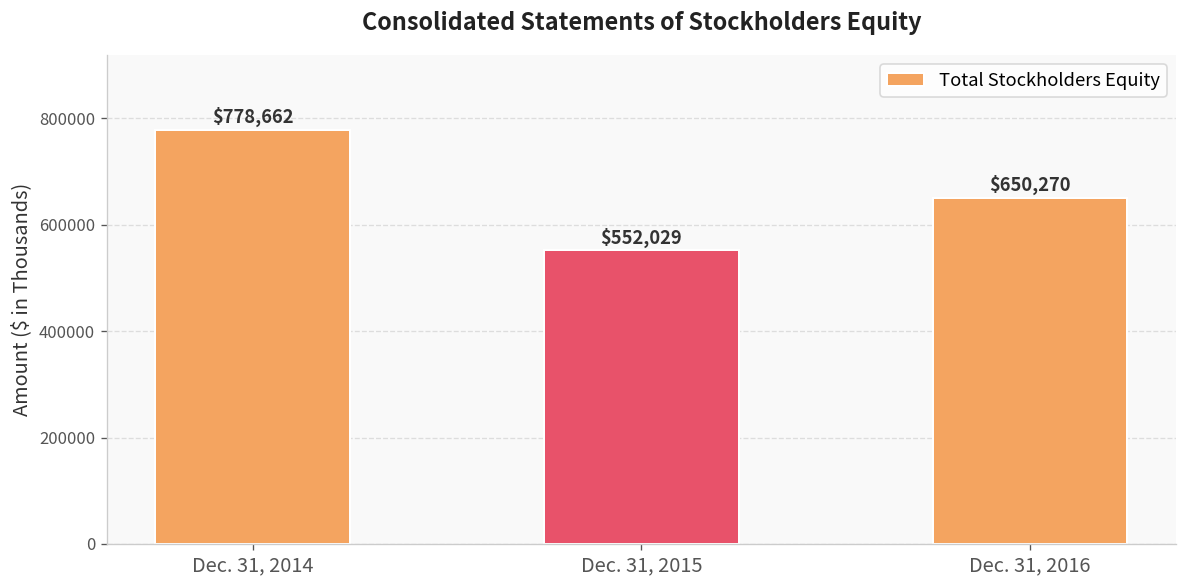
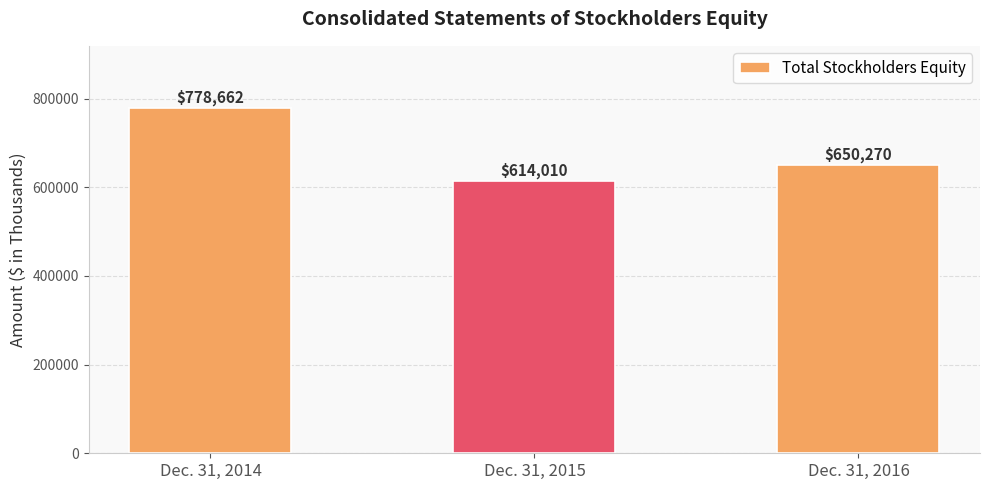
Dec. 31, 2015: $552,029 -> $614,010
